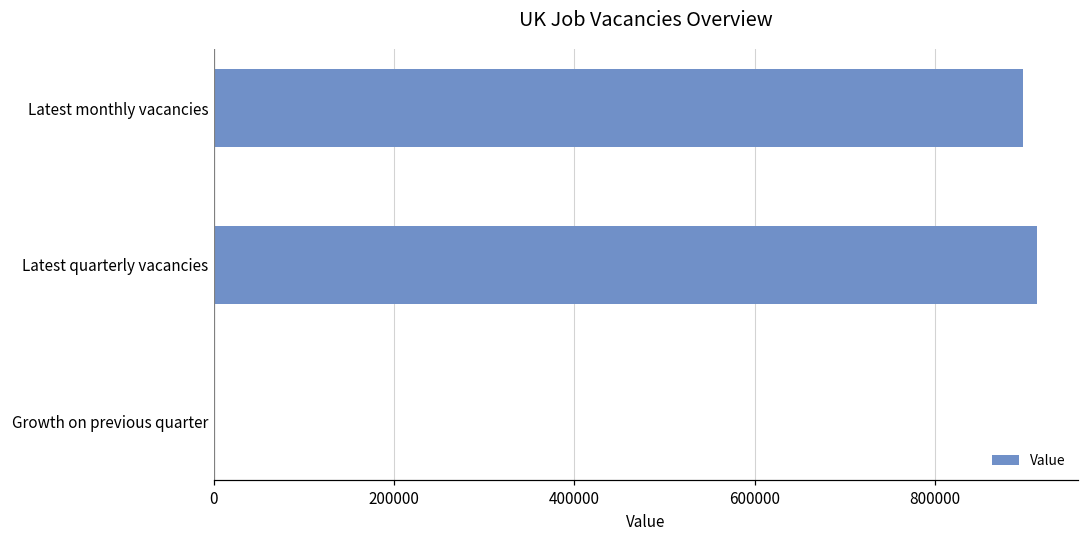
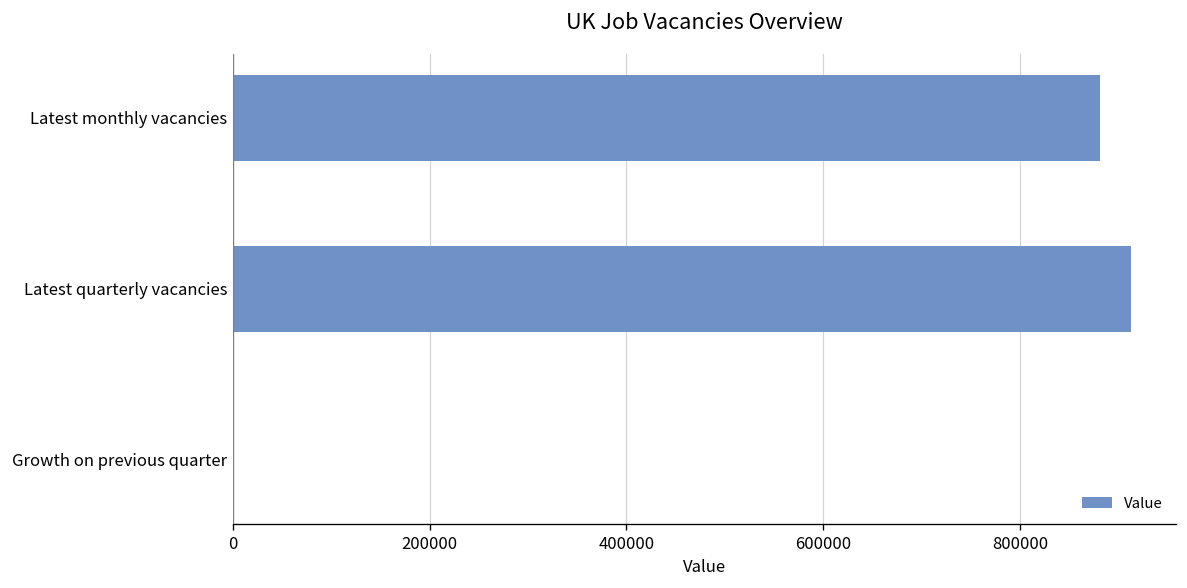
Latest monthly vacancies: 900000 -> 880000
